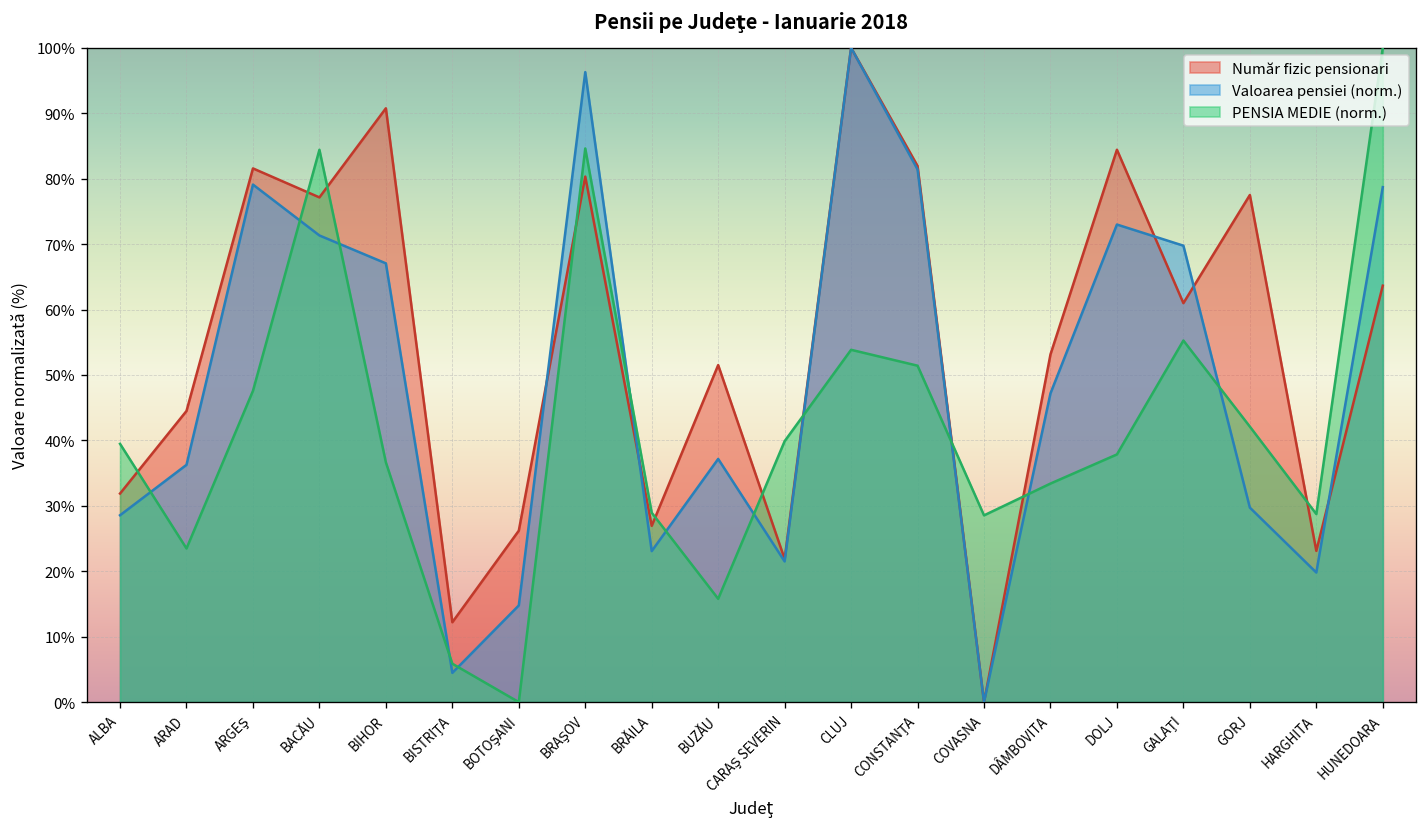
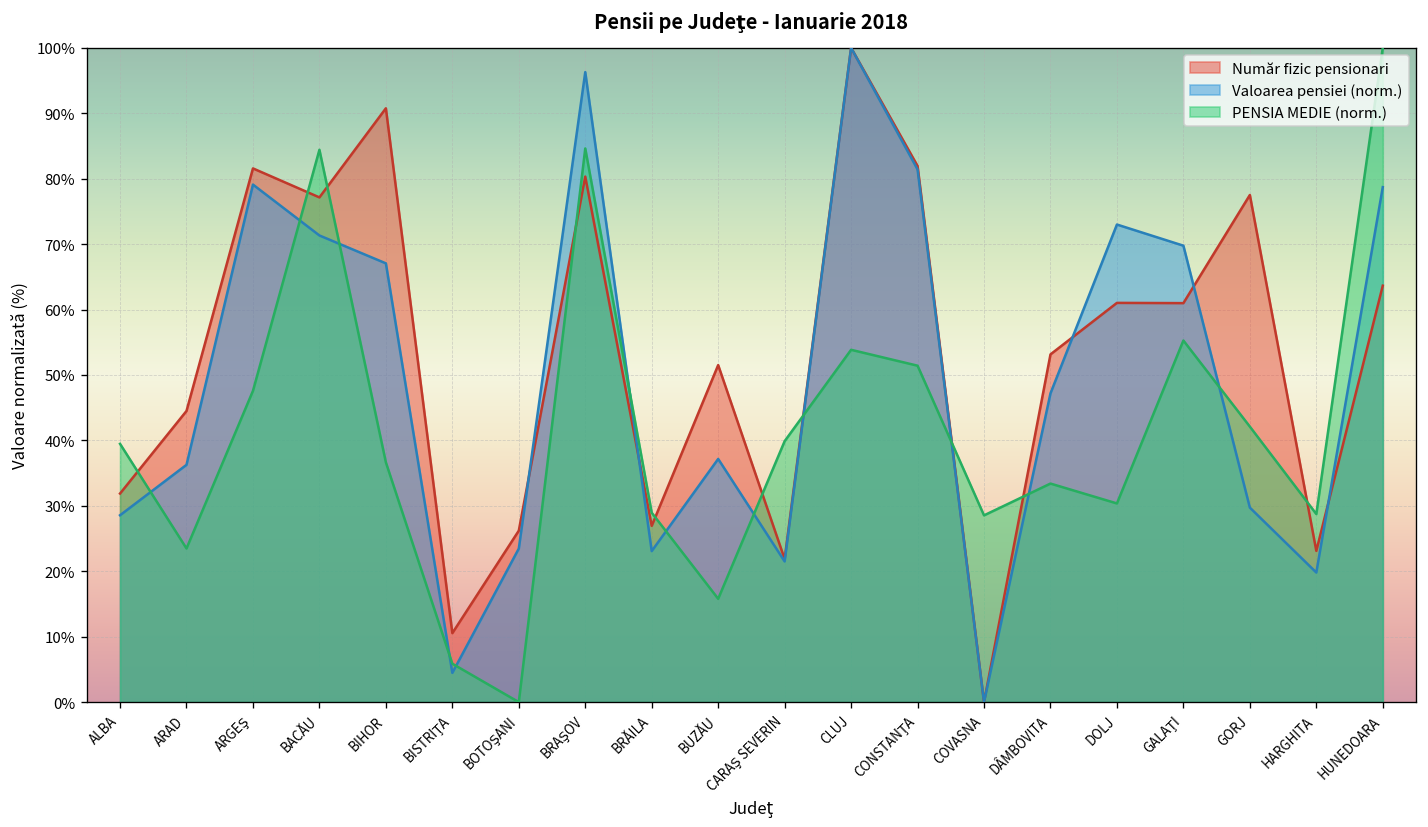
Număr fizic pensionari, BISTRIŢA: 12% -> 11%
Valoarea pensiei (norm.), BOTOŞANI: 15% -> 23%
Număr fizic pensionari, DOLJ: 84% -> 61%
PENSIA MEDIE (norm.), DOLJ: 38% -> 30%
